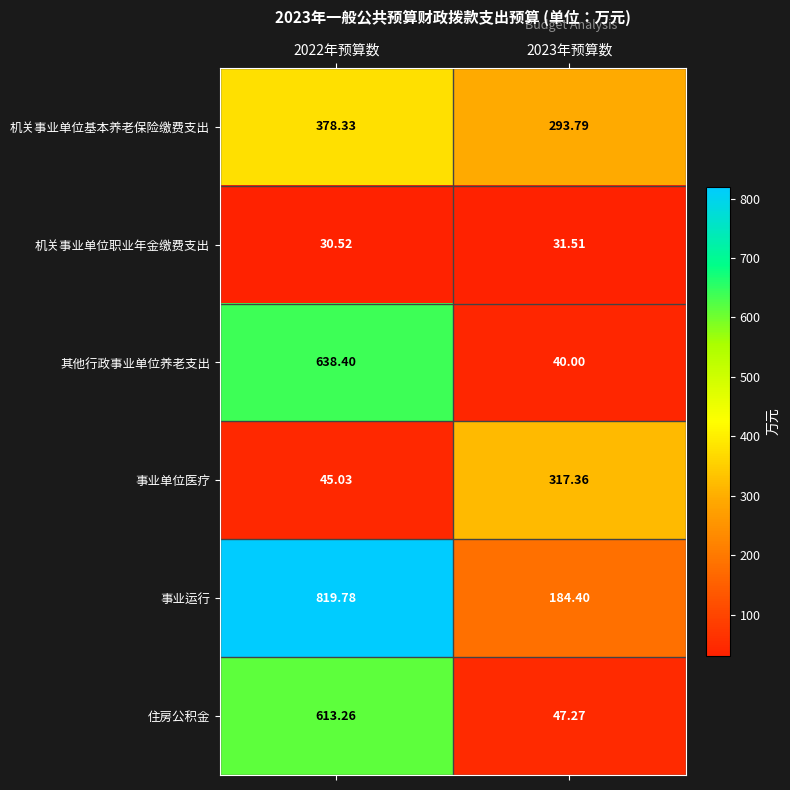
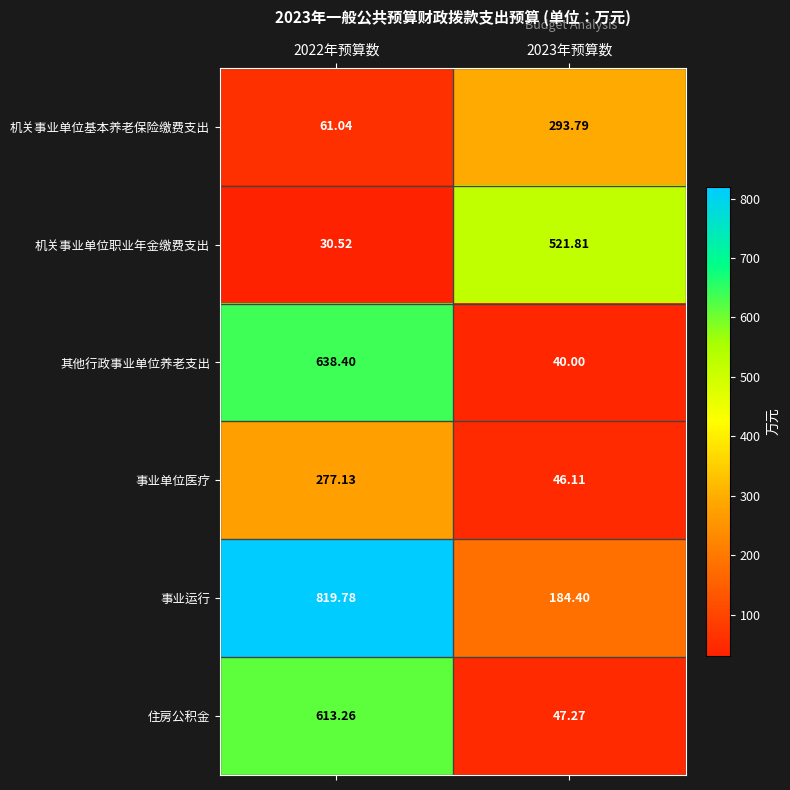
机关事业单位基本养老保险缴费支出, 2022年预算数: 378.33 -> 61.04
机关事业单位职业年金缴费支出, 2023年预算数: 31.51 -> 521.81
事业单位医疗, 2022年预算数: 45.03 -> 277.13
事业单位医疗, 2023年预算数: 317.36 -> 46.11
